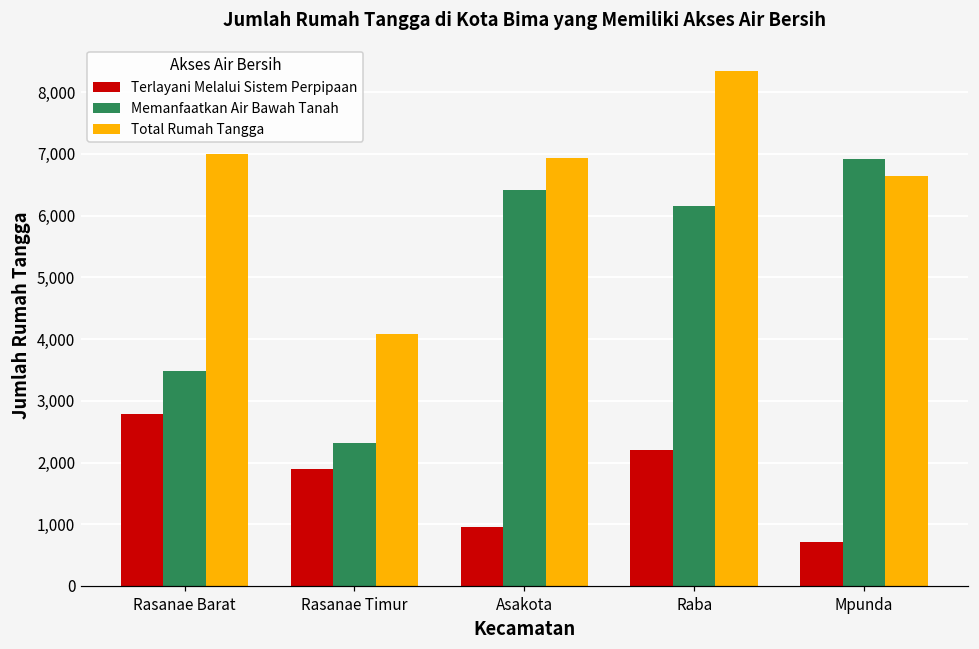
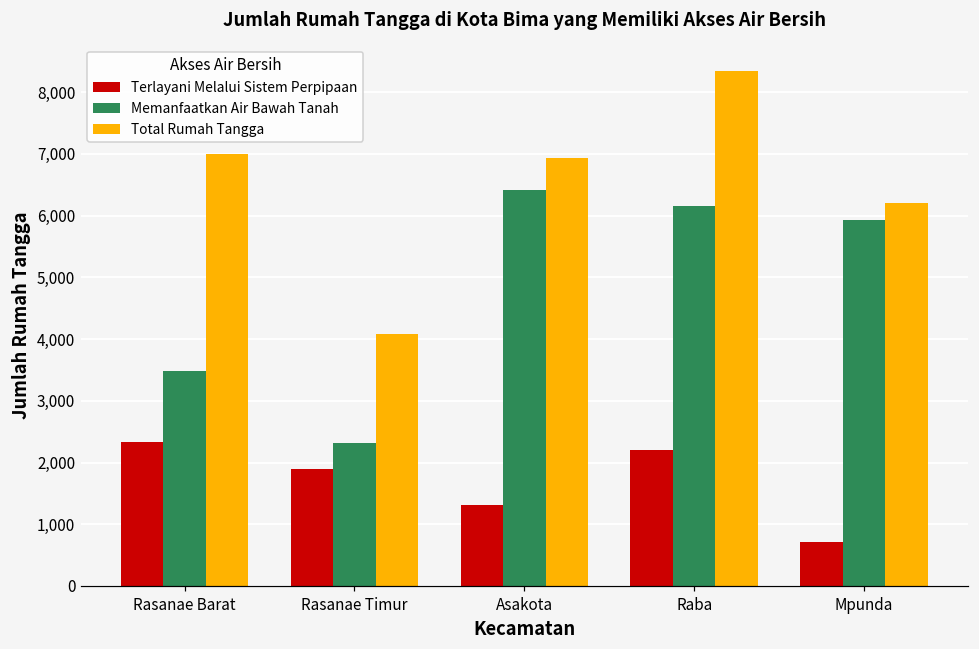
Terlayani Melalui Sistem Perpipaan, Rasanae Barat: 2,800 -> 2,300
Terlayani Melalui Sistem Perpipaan, Asakota: 1,000 -> 1,300
Memanfaatkan Air Bawah Tanah, Mpunda: 6,900 -> 5,900
Total Rumah Tangga, Mpunda: 6,600 -> 6,200
